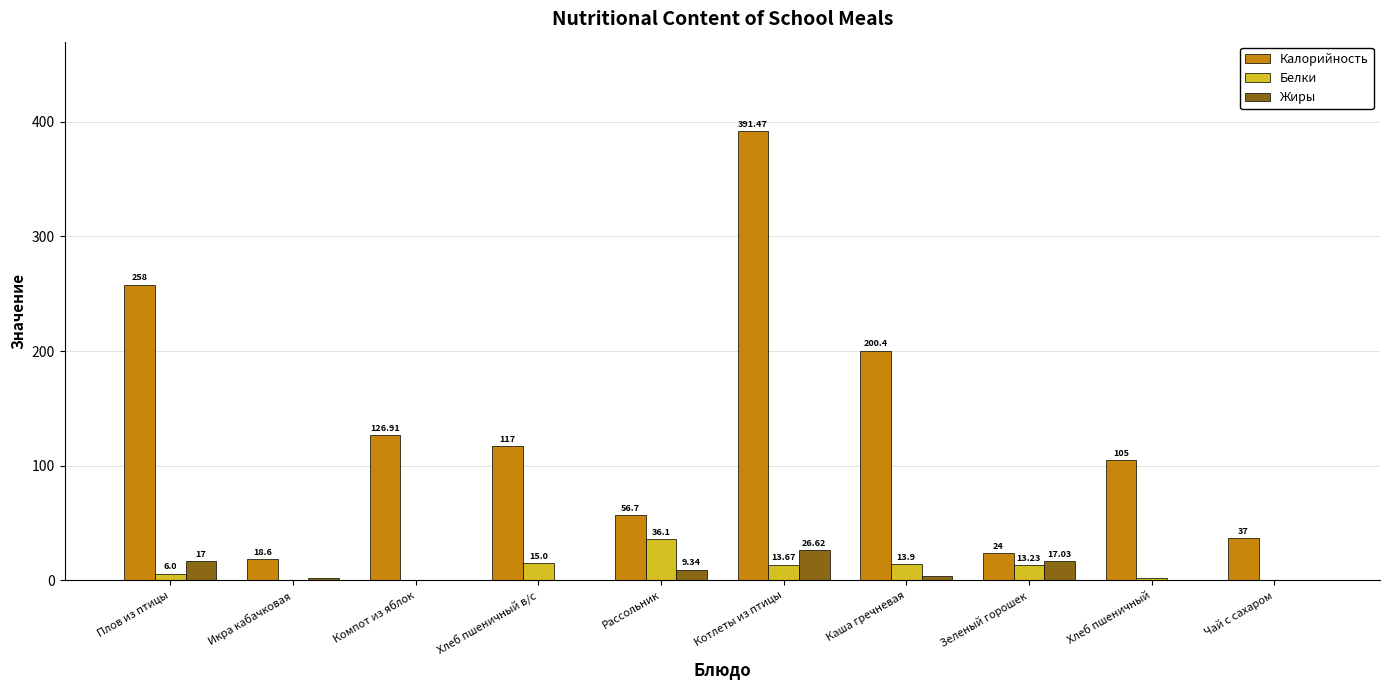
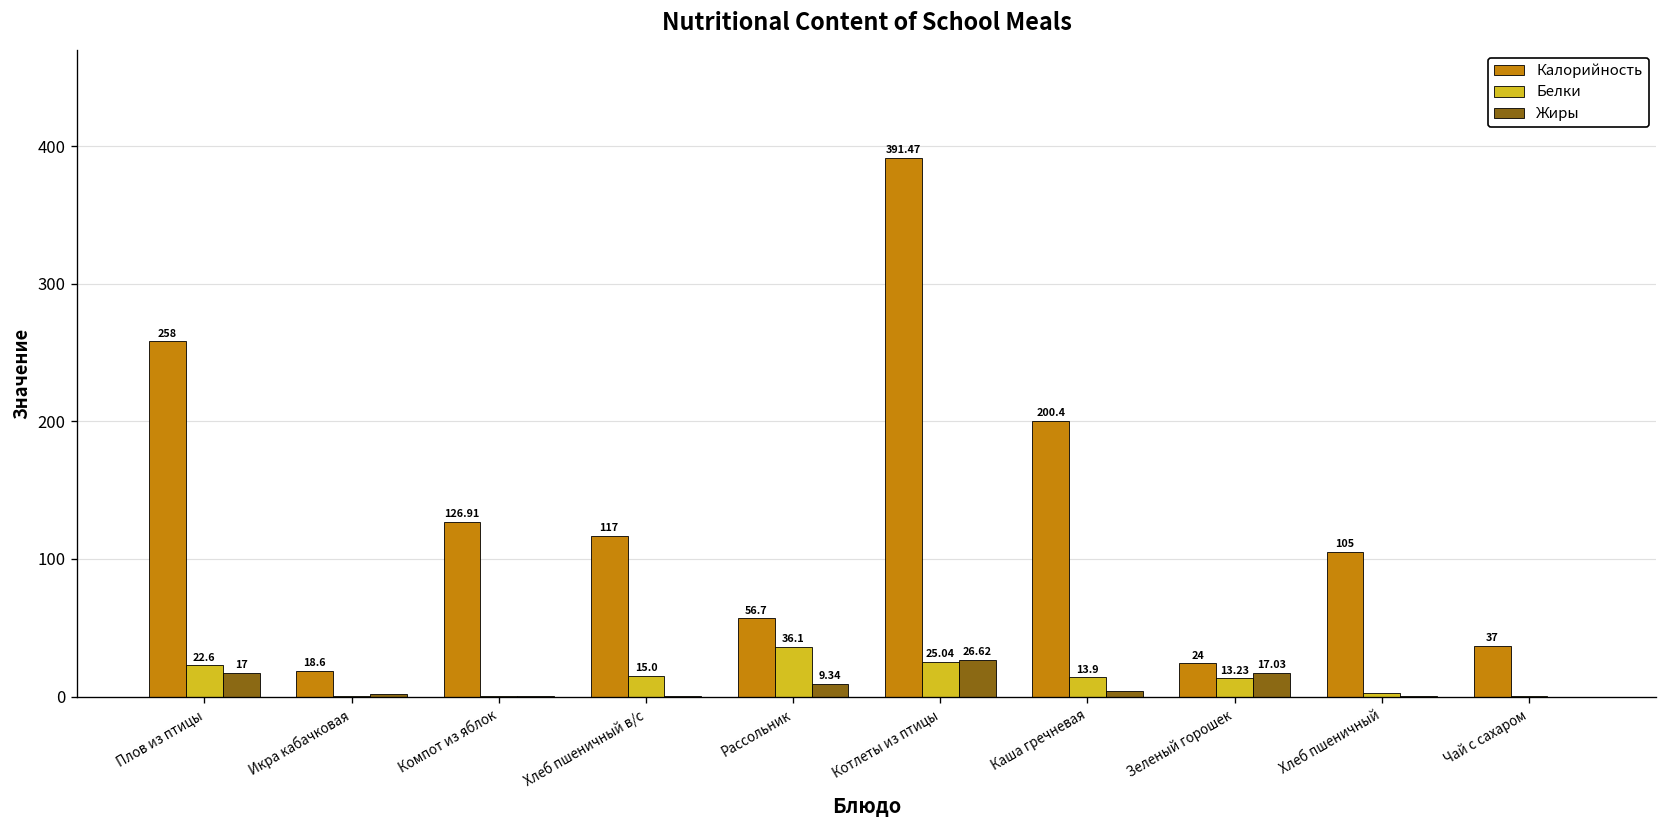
Белки, Плов из птицы: 6.0 -> 22.6
Белки, Котлеты из птицы: 13.67 -> 25.04
